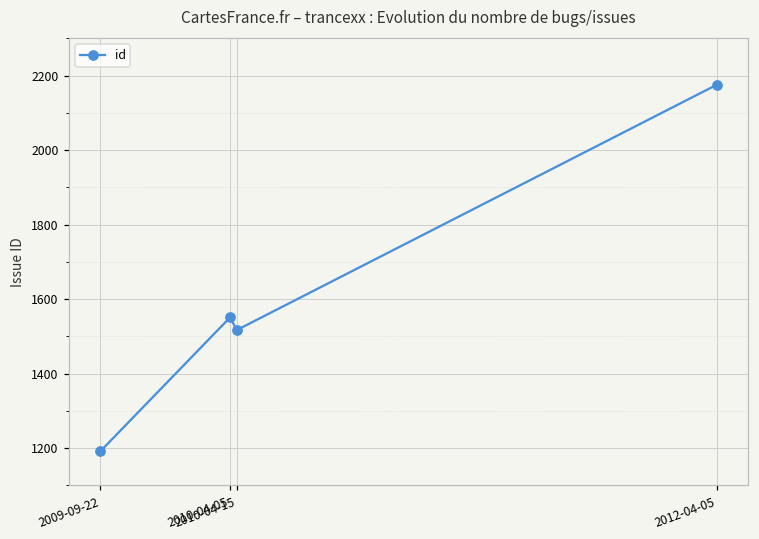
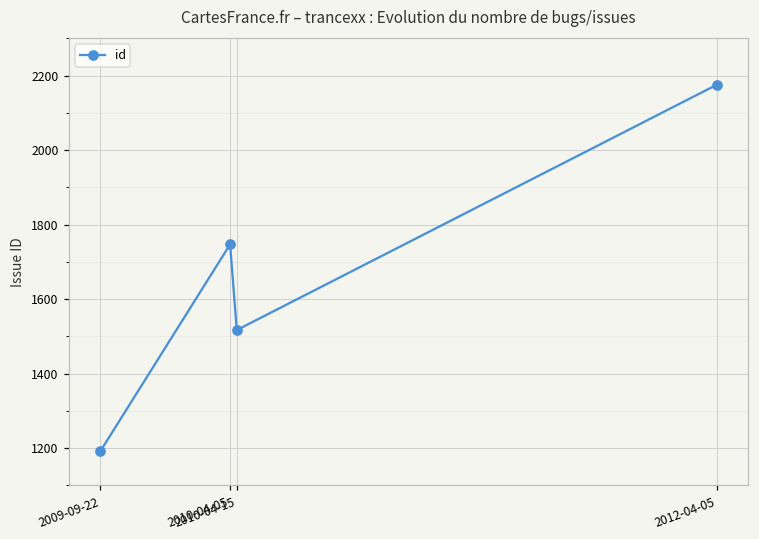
2010-04-05: 1550 -> 1750
